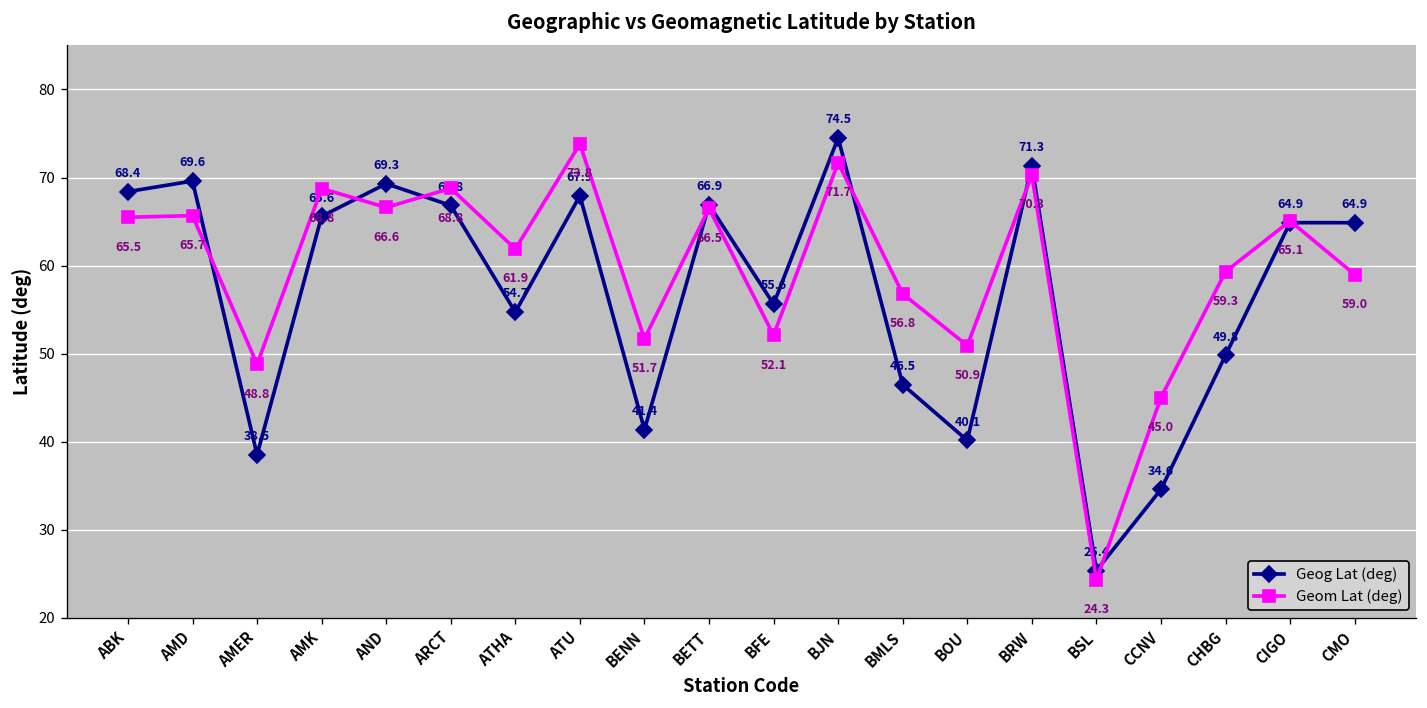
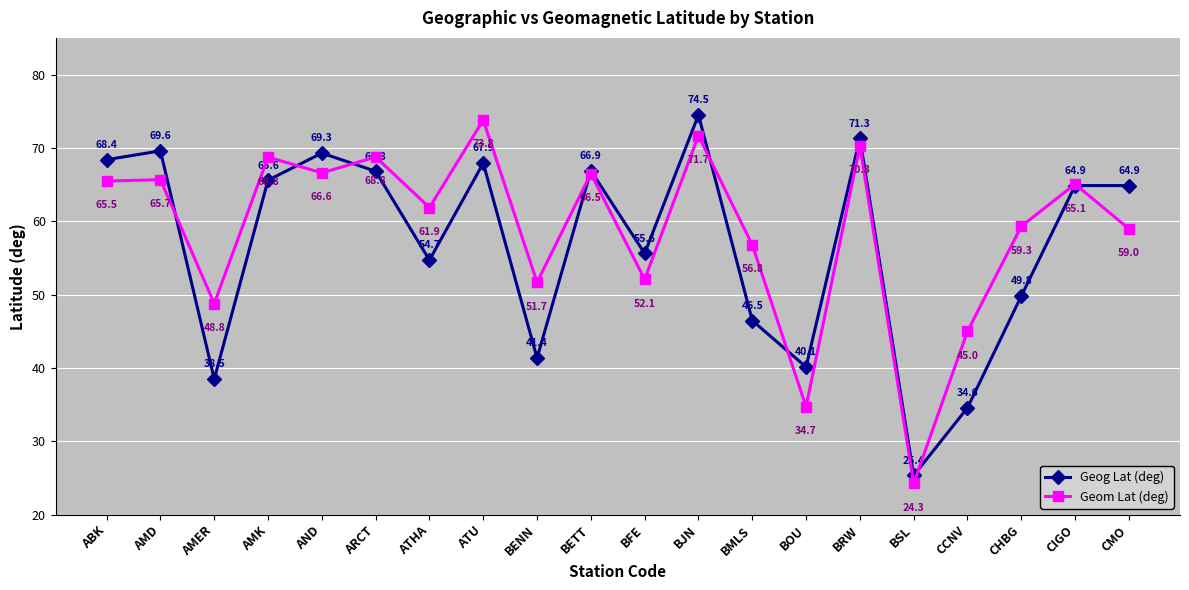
Geom Lat (deg), BOU: 50.9 -> 34.7
